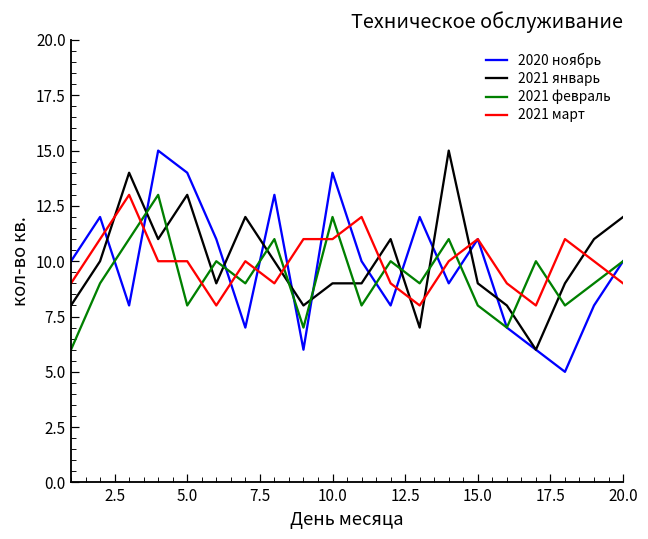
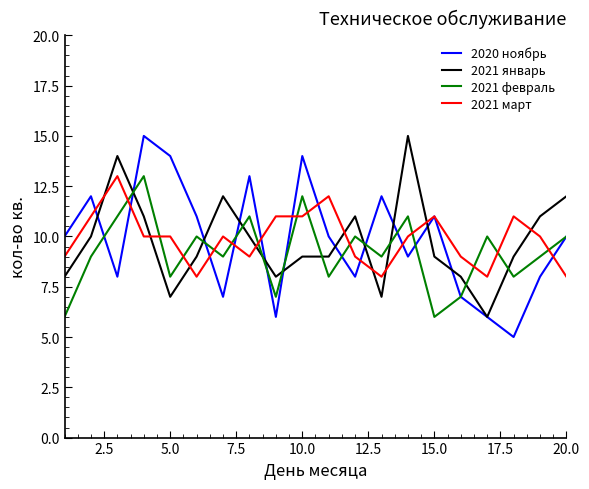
2021 январь, 5.0: 13 -> 7
2021 февраль, 15.0: 8 -> 6
2021 март, 20.0: 9 -> 8
